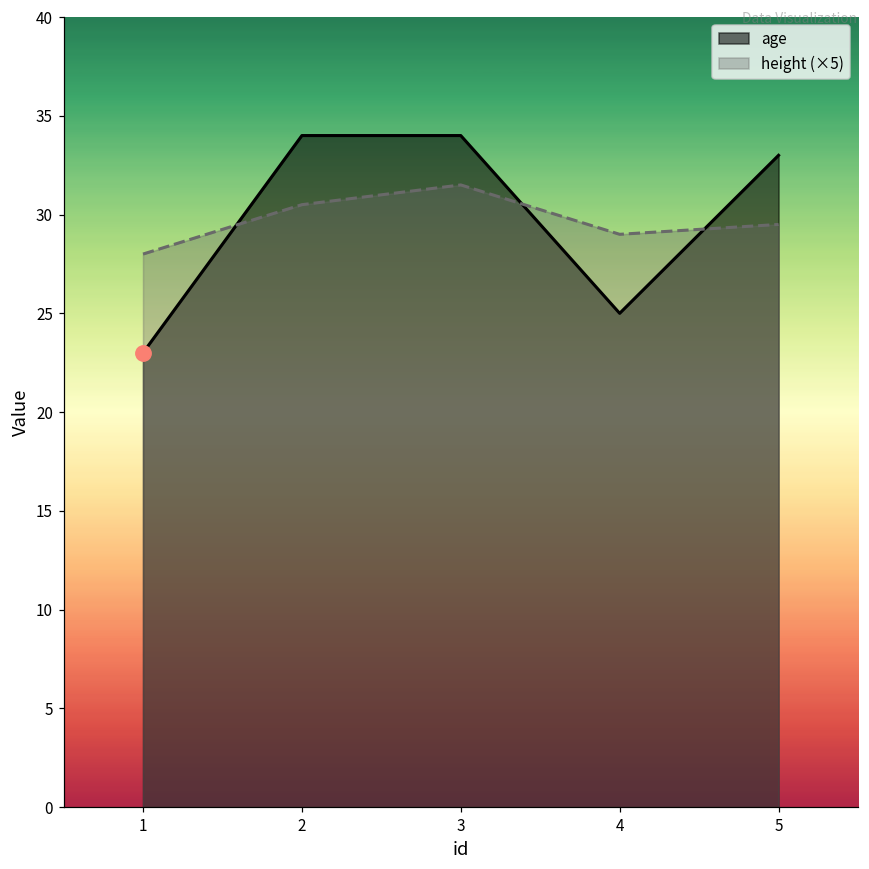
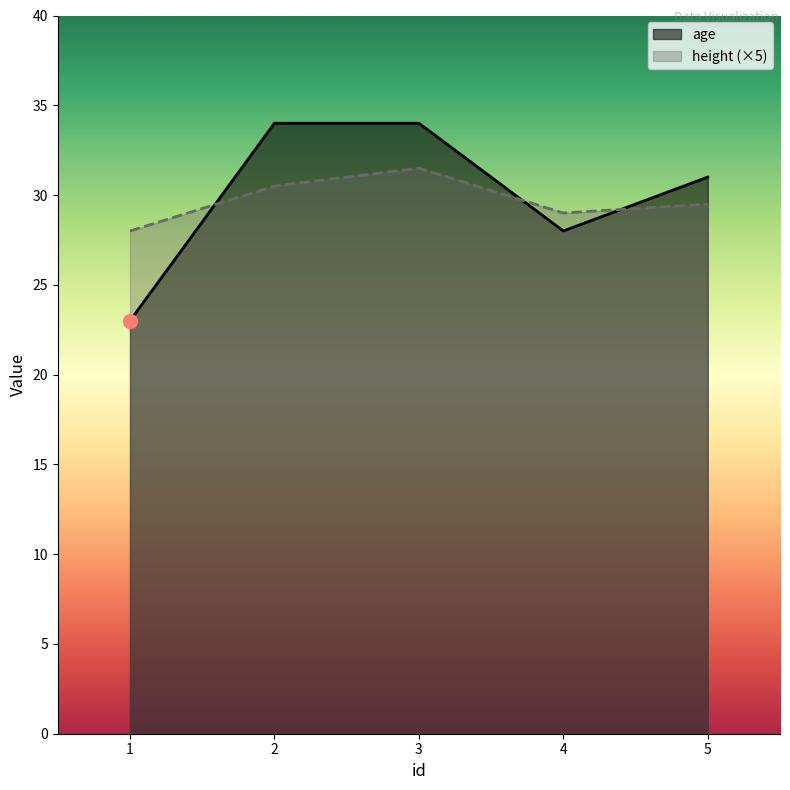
age, 4: 25 -> 28
age, 5: 33 -> 31
